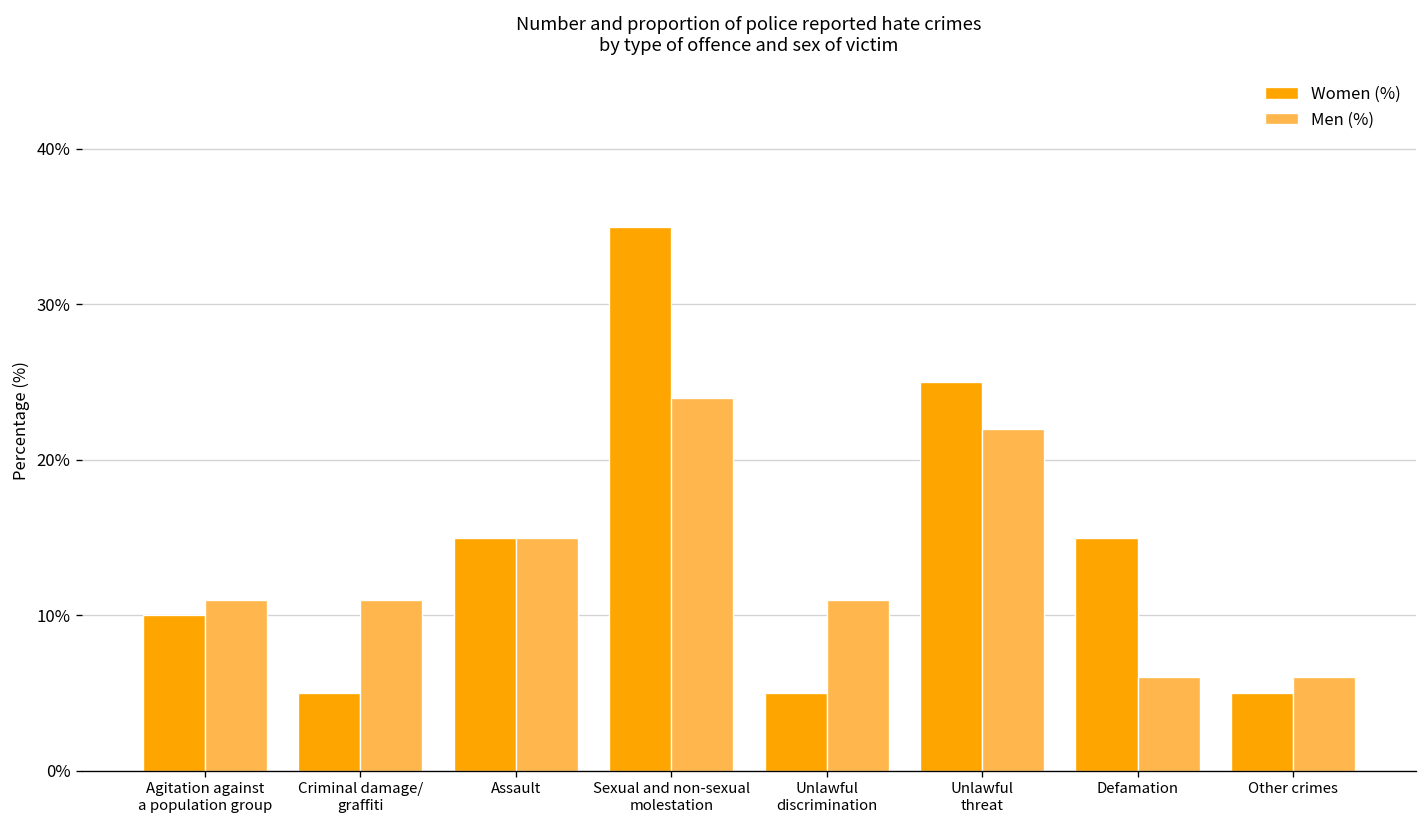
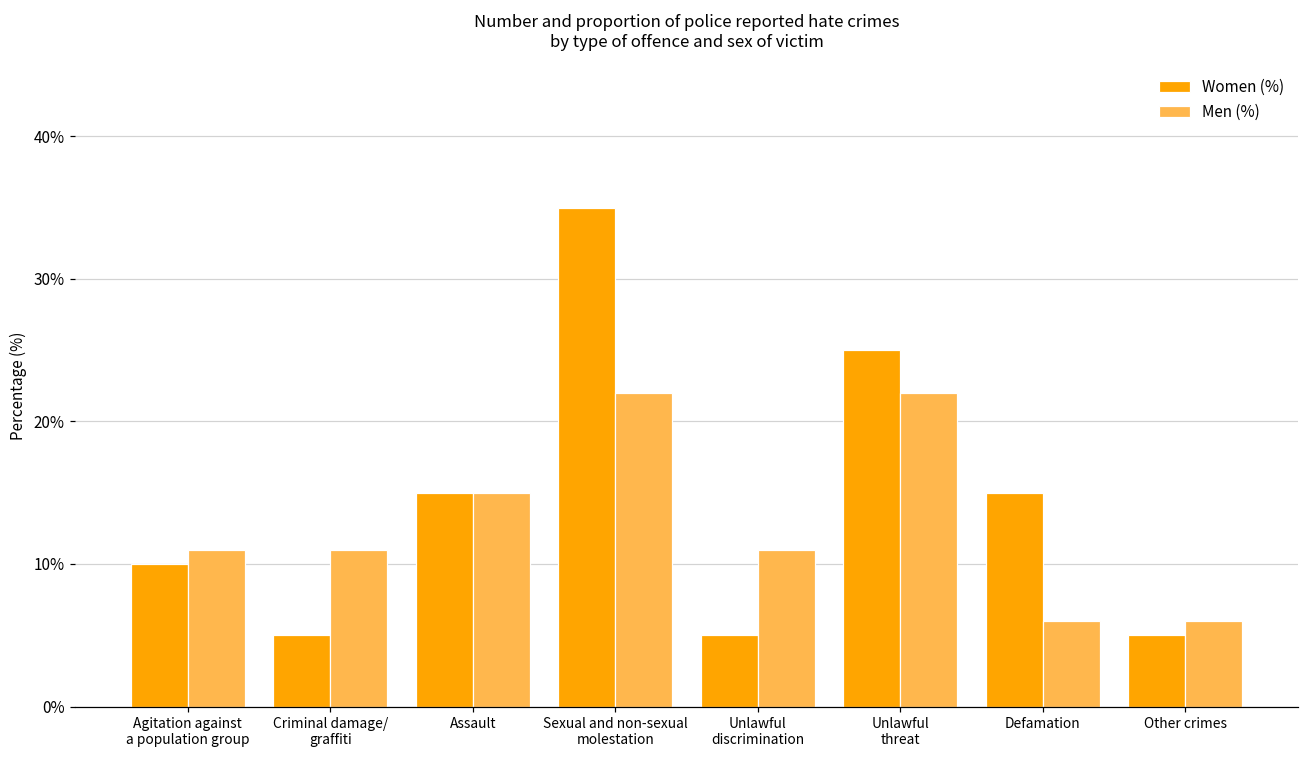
Men (%), Sexual and non-sexual molestation: 24% -> 22%
